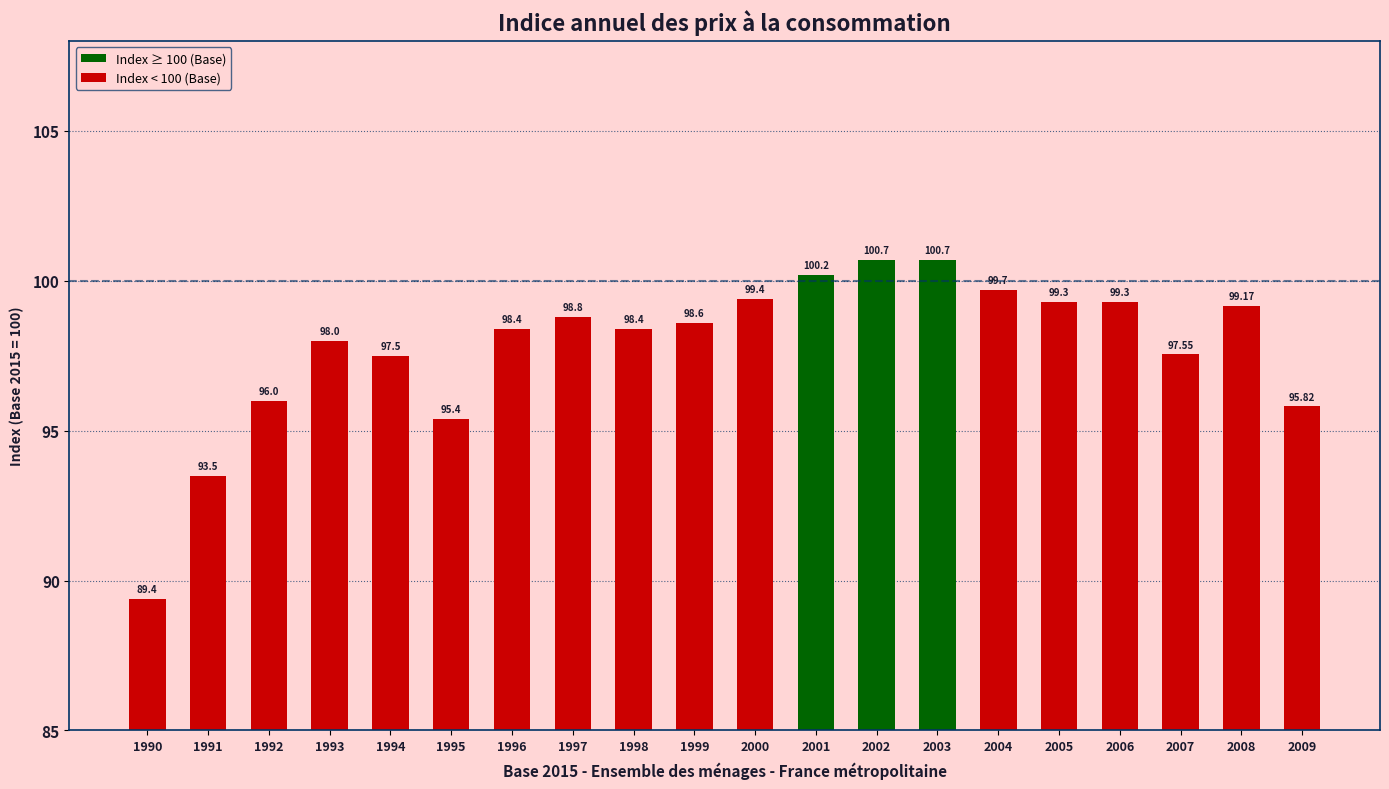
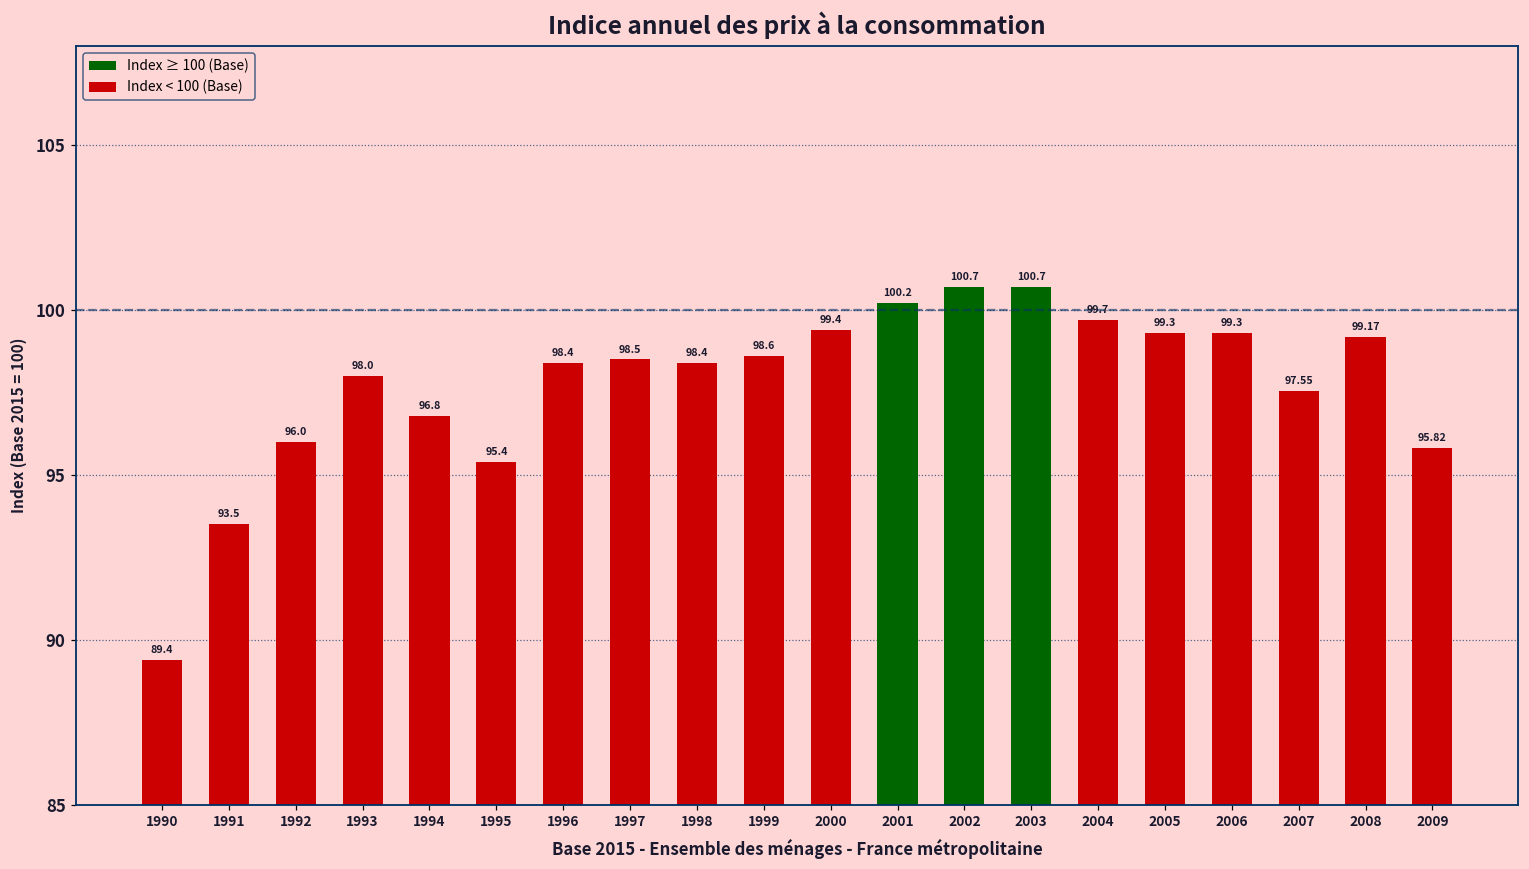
1994: 97.5 -> 96.8
1997: 98.8 -> 98.5
